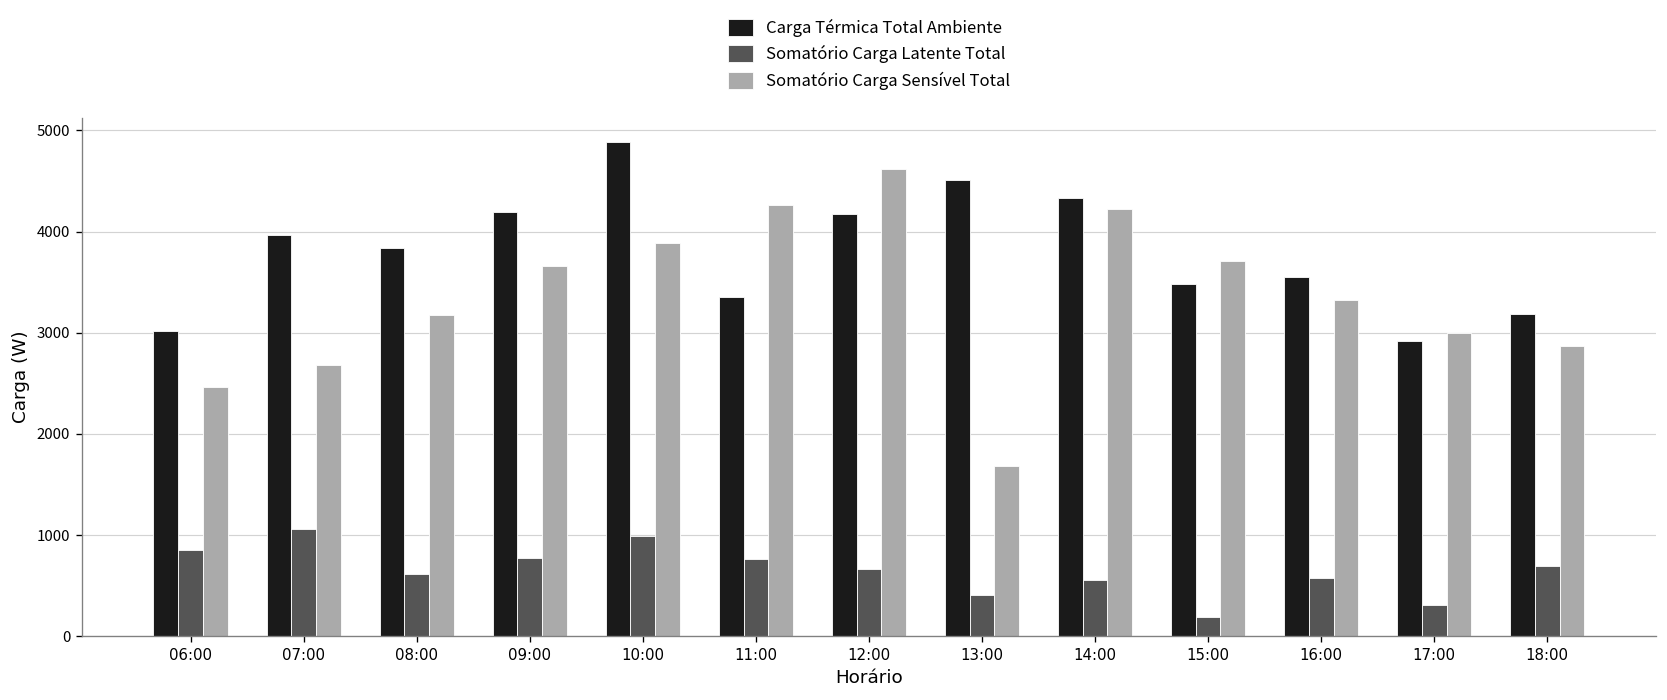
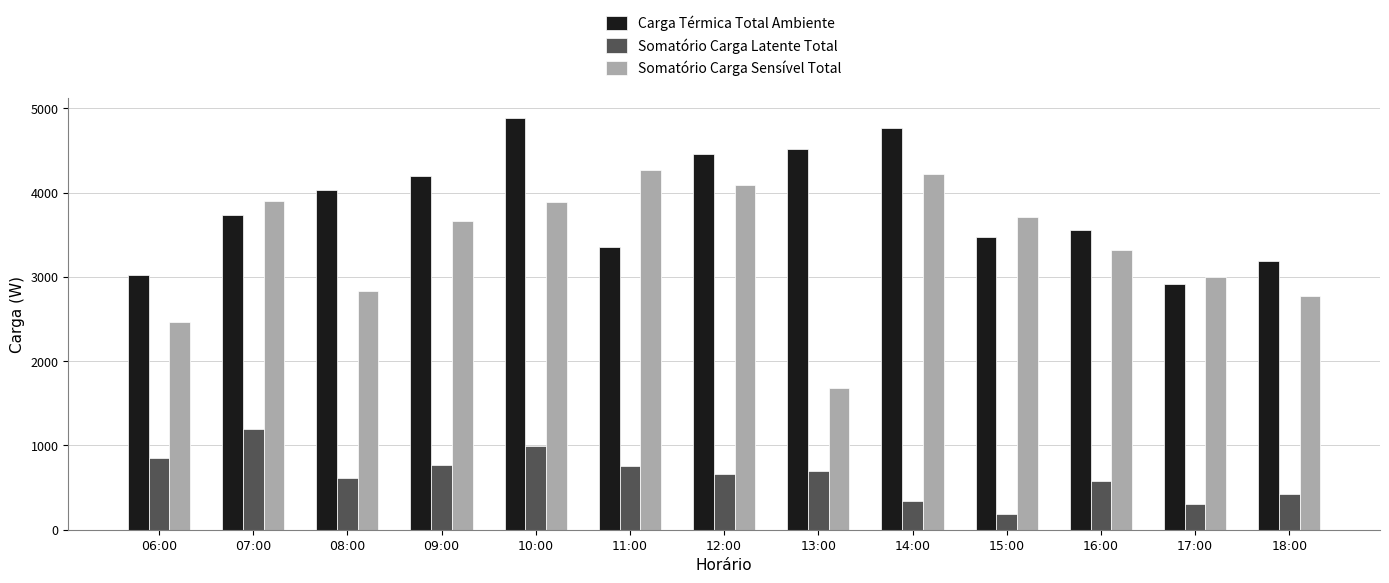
Carga Térmica Total Ambiente, 07:00: 4000 -> 3700
Somatório Carga Latente Total, 07:00: 1100 -> 1200
Somatório Carga Sensível Total, 07:00: 2700 -> 3900
Carga Térmica Total Ambiente, 08:00: 3800 -> 4000
Somatório Carga Sensível Total, 08:00: 3200 -> 2800
Carga Térmica Total Ambiente, 12:00: 4200 -> 4500
Somatório Carga Sensível Total, 12:00: 4600 -> 4100
Somatório Carga Latente Total, 13:00: 400 -> 700
Carga Térmica Total Ambiente, 14:00: 4300 -> 4800
Somatório Carga Latente Total, 14:00: 600 -> 300
Somatório Carga Latente Total, 18:00: 700 -> 400
Somatório Carga Sensível Total, 18:00: 2900 -> 2800
